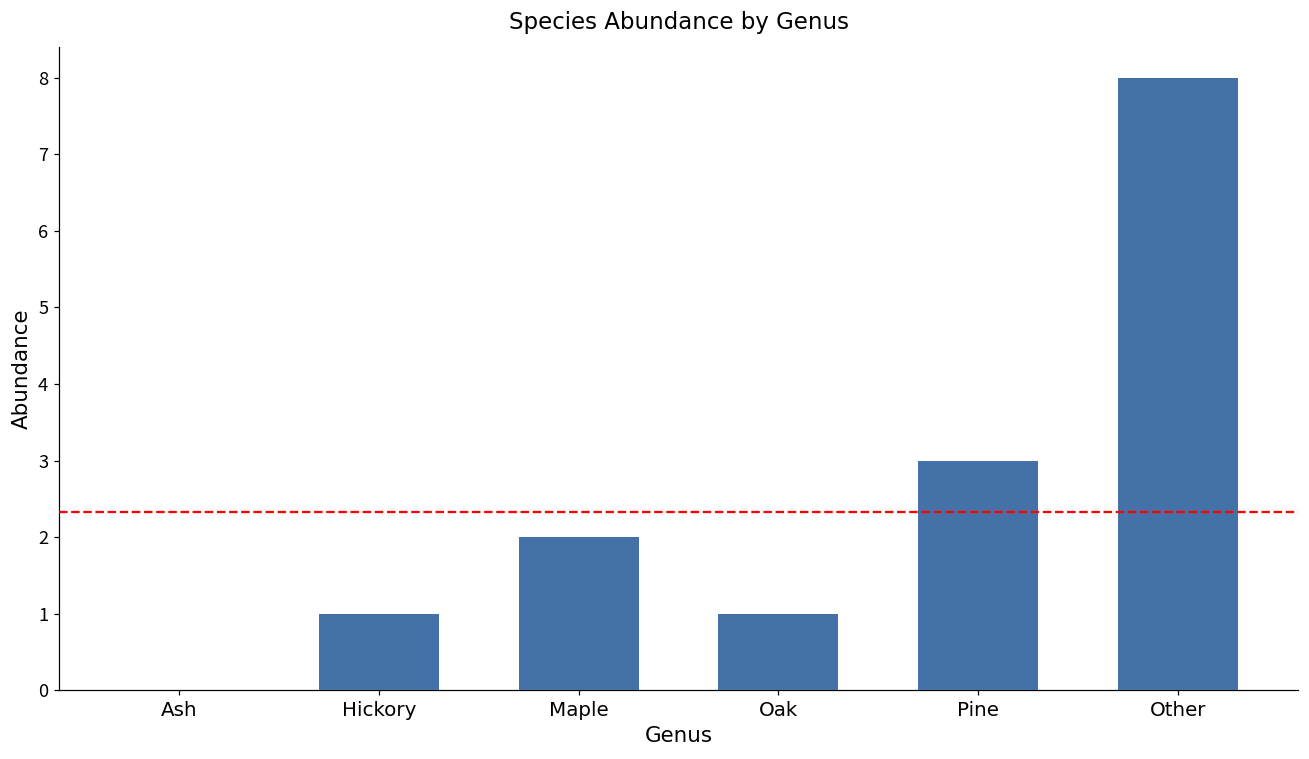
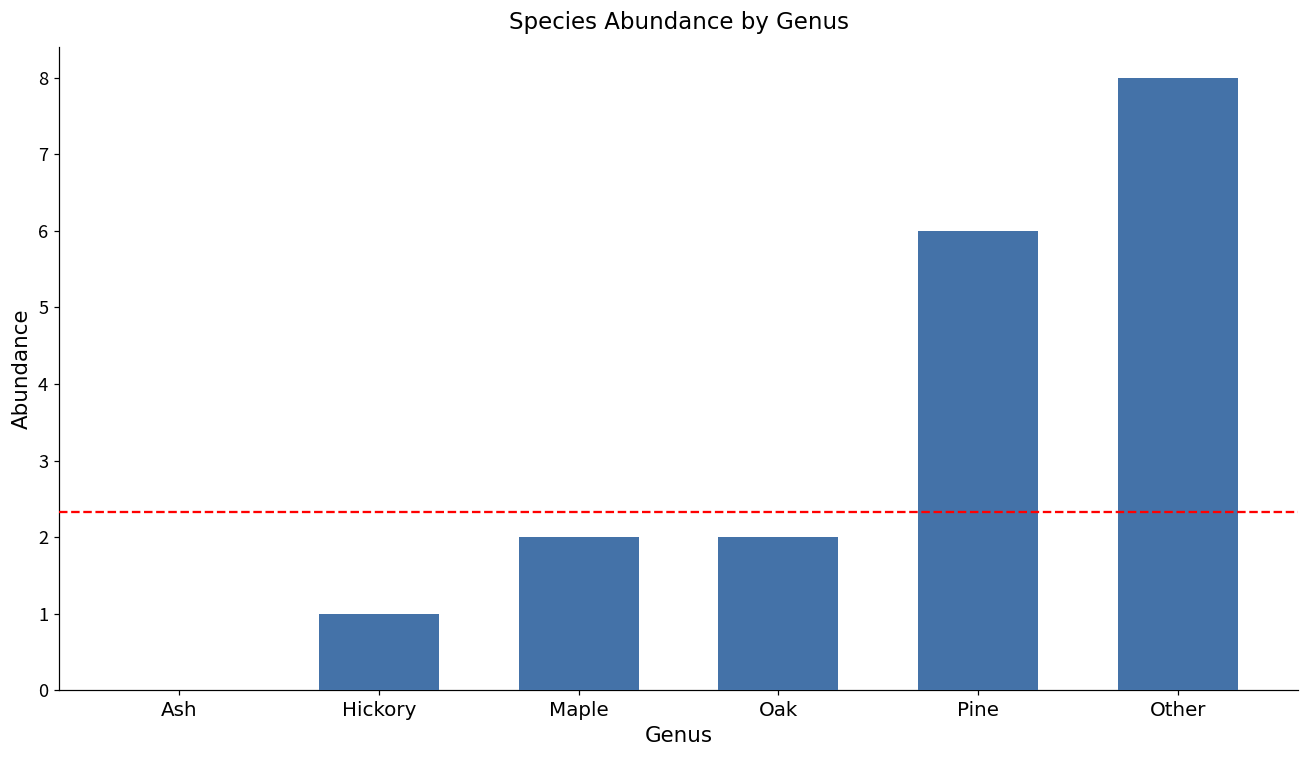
Oak: 1 -> 2
Pine: 3 -> 6
